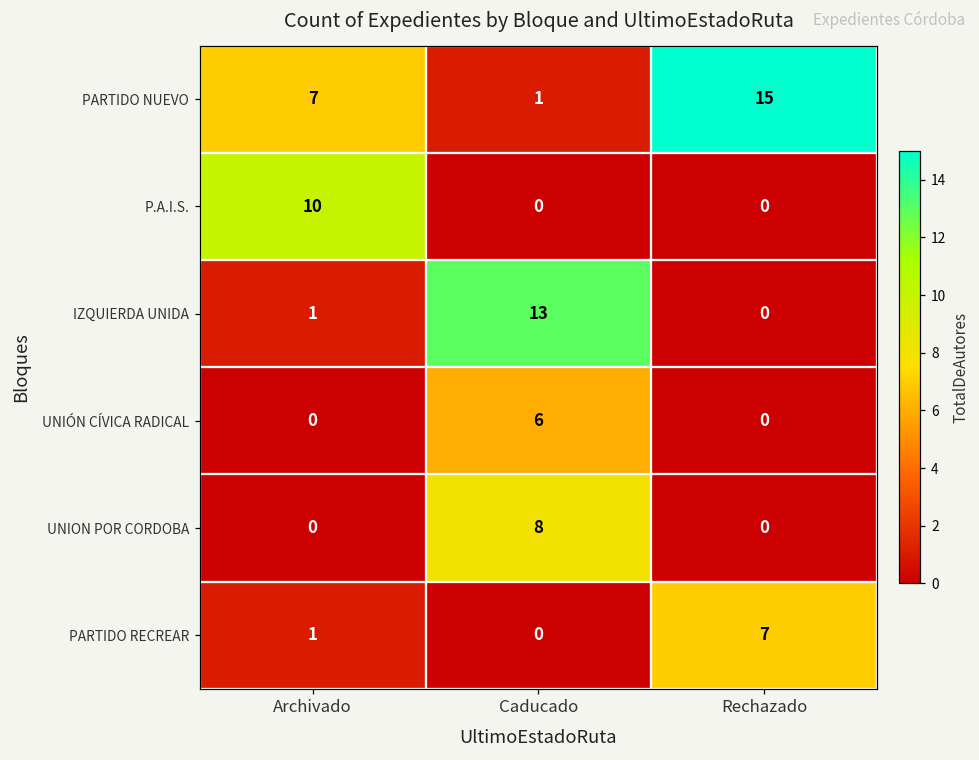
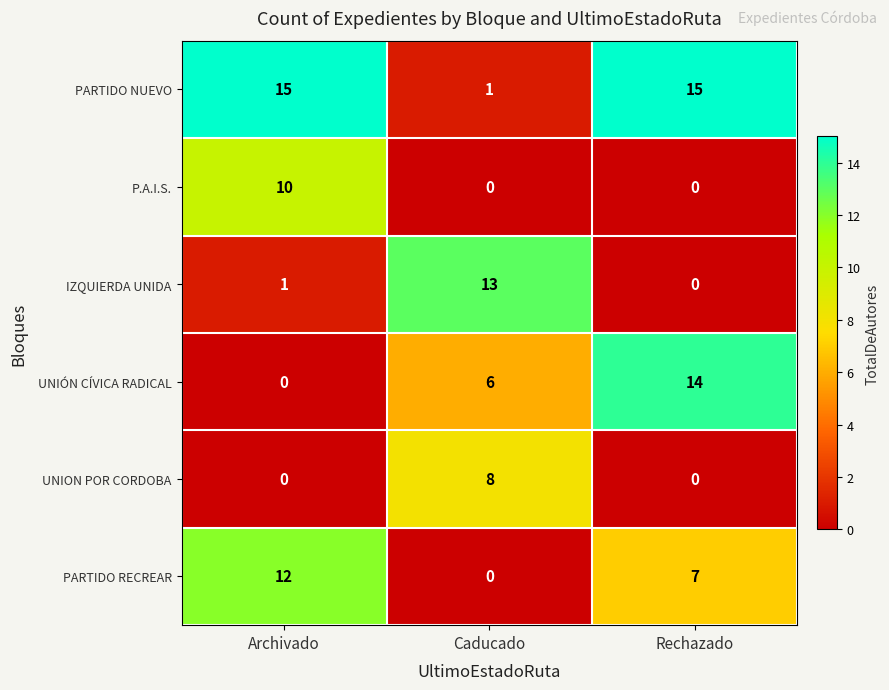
PARTIDO NUEVO, Archivado: 7 -> 15
UNIÓN CÍVICA RADICAL, Rechazado: 0 -> 14
PARTIDO RECREAR, Archivado: 1 -> 12
